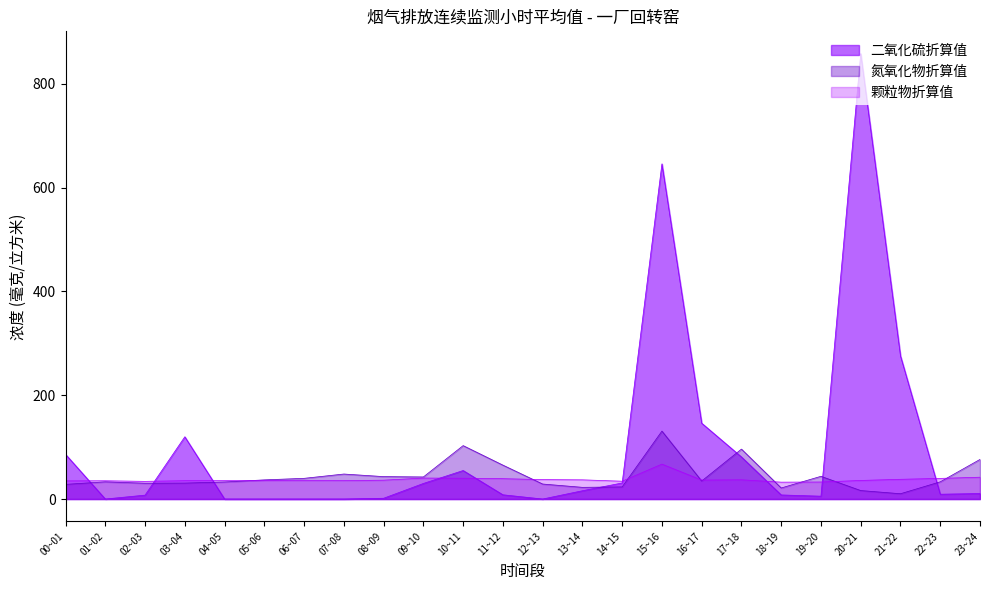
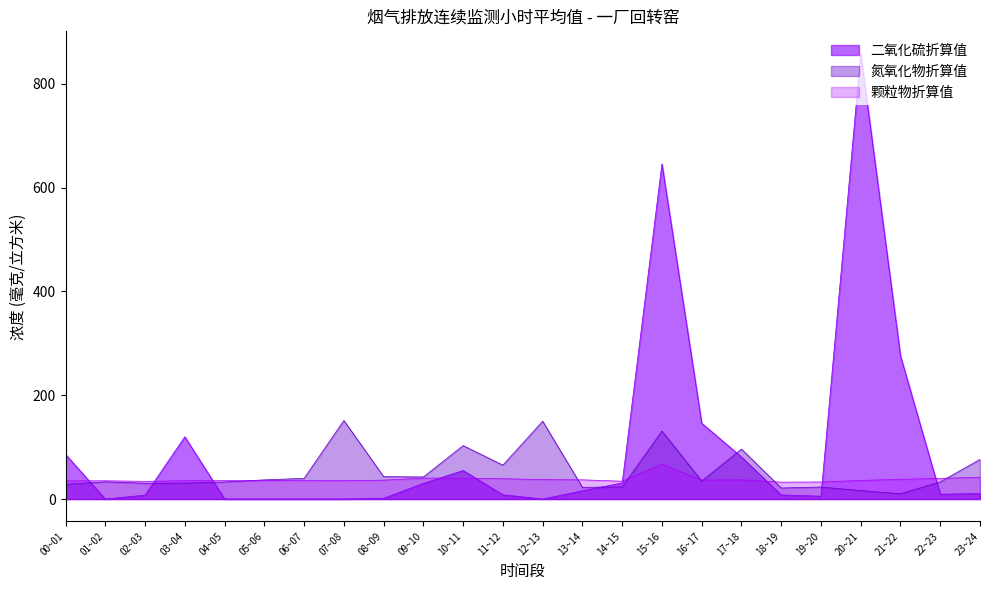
氮氧化物折算值, 07~08: 50 -> 150
氮氧化物折算值, 12~13: 30 -> 150
氮氧化物折算值, 19~20: 40 -> 20
